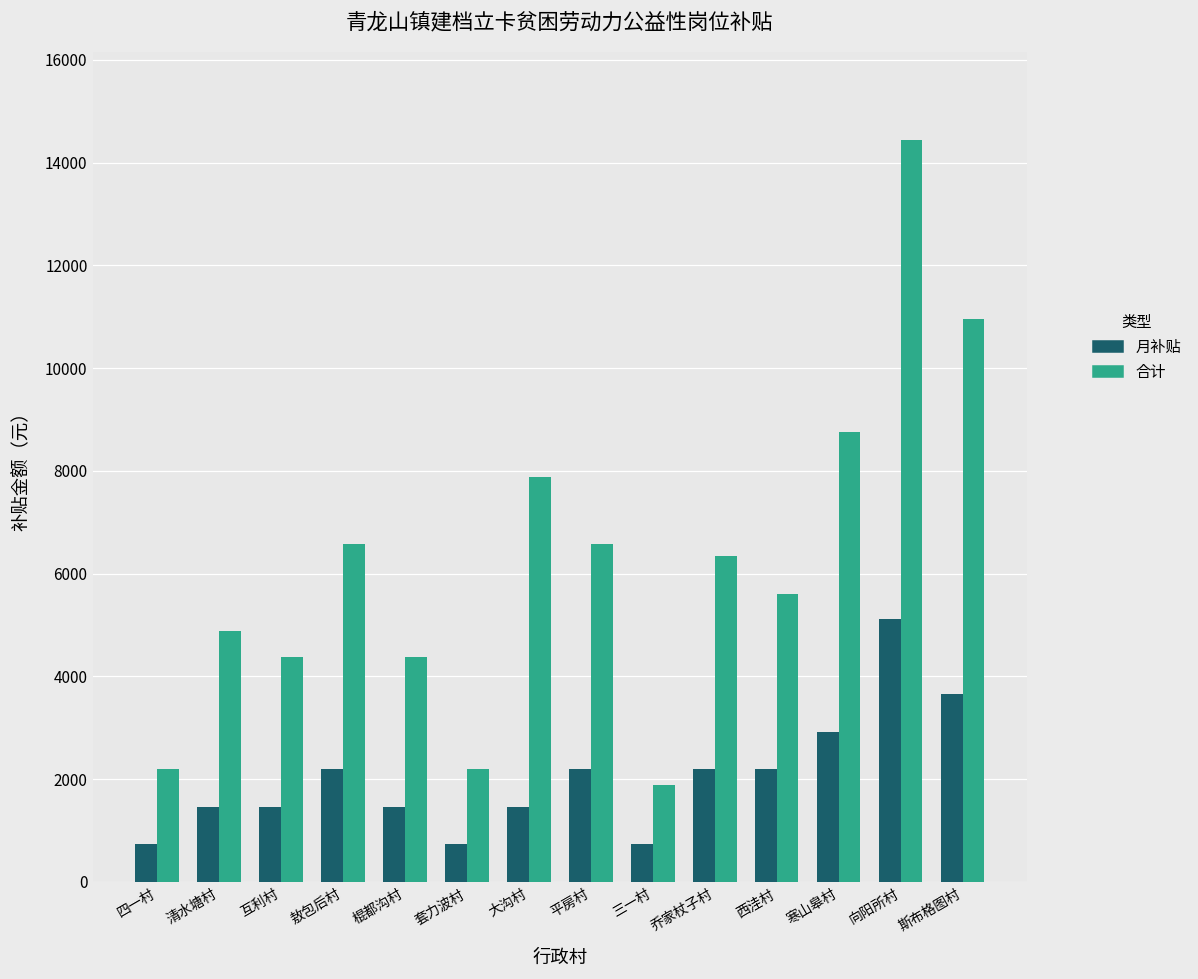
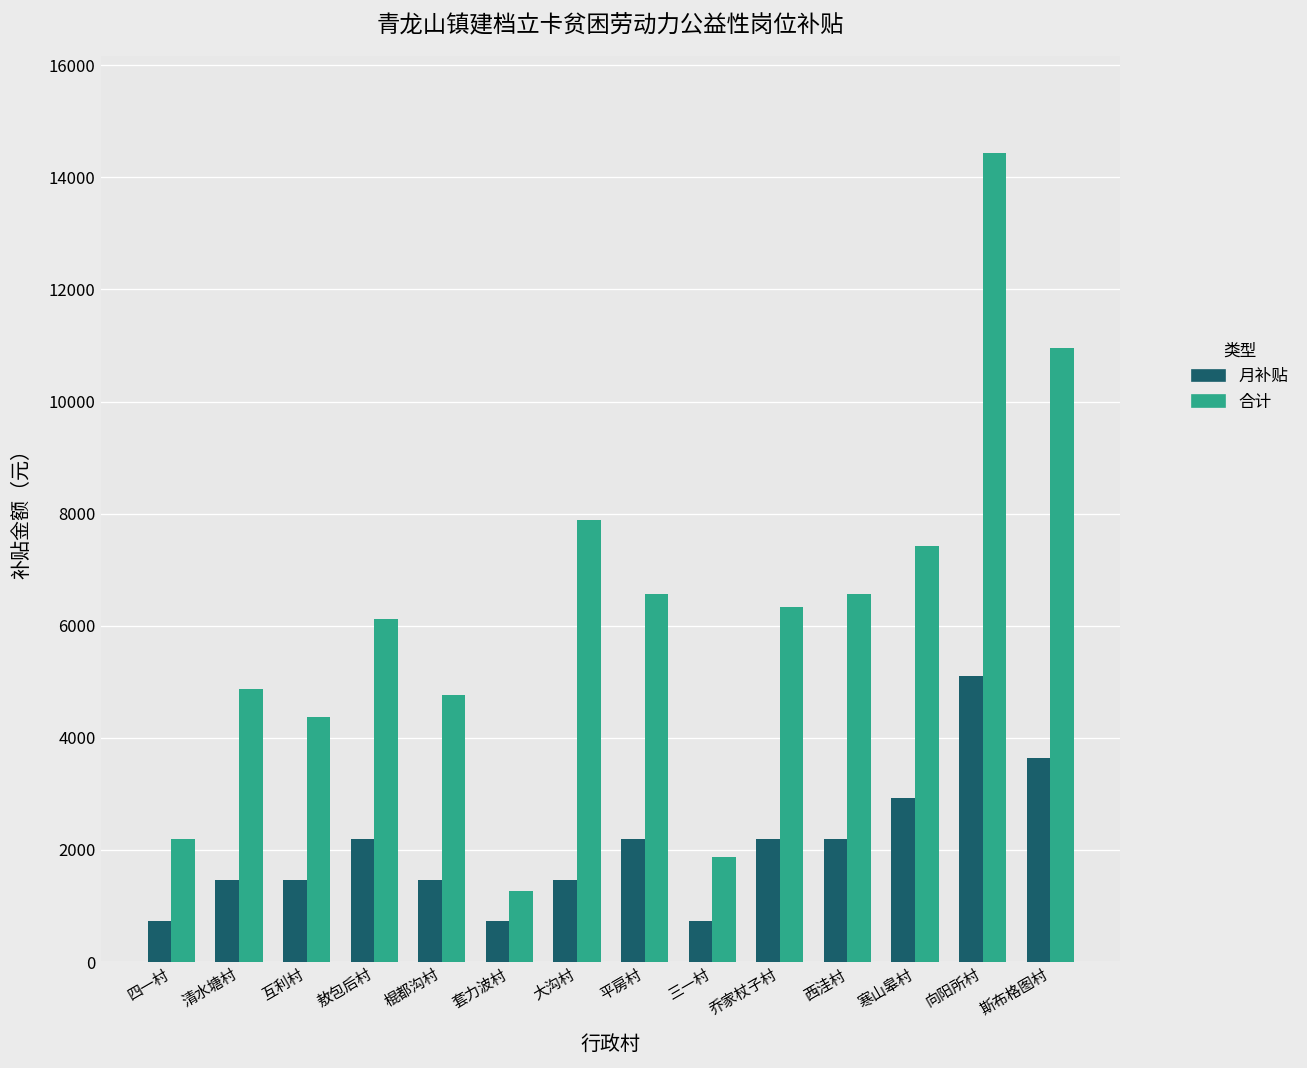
合计, 敖包后村: 6600 -> 6100
合计, 棍都沟村: 4400 -> 4800
合计, 套力波村: 2200 -> 1300
合计, 西洼村: 5600 -> 6600
合计, 寒山皋村: 8800 -> 7400
